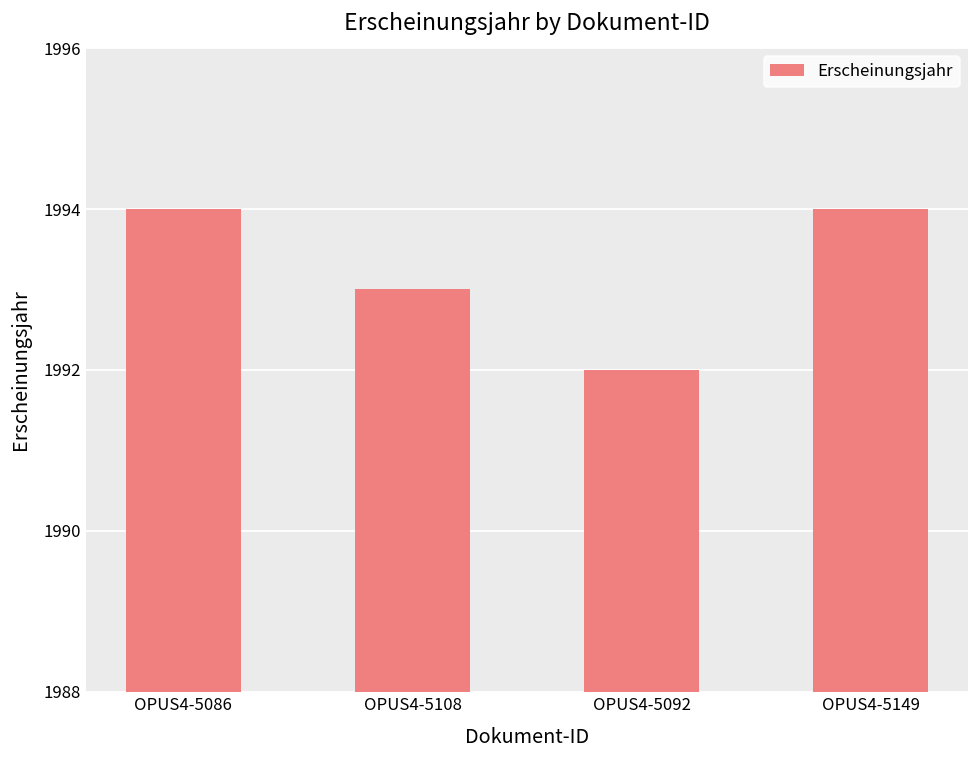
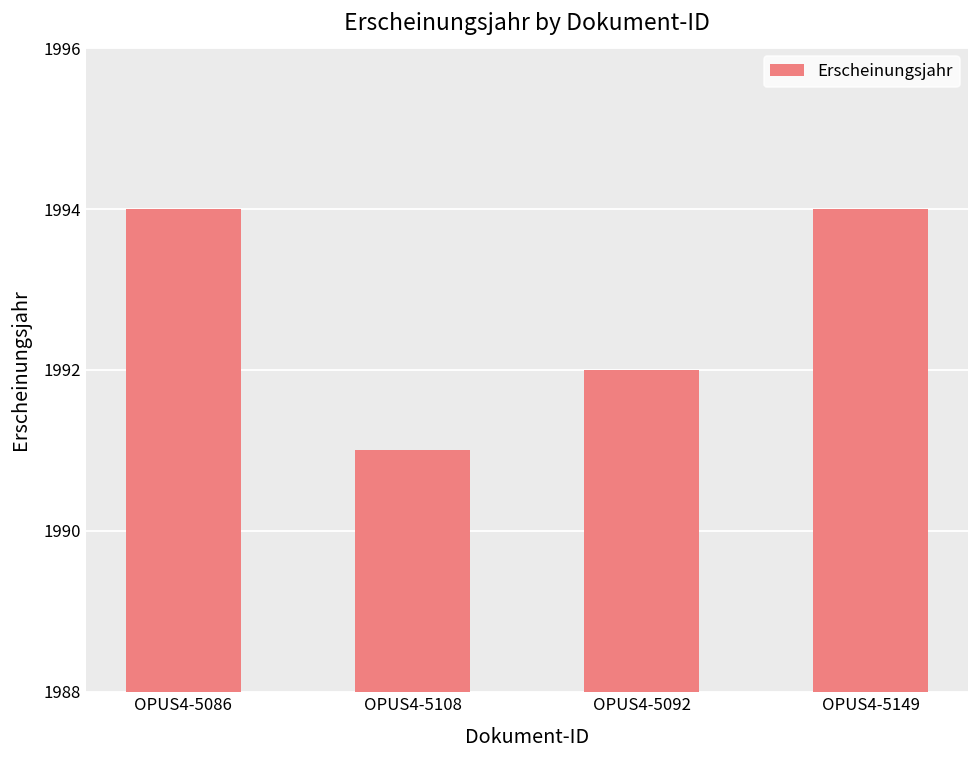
OPUS4-5108: 1993 -> 1991
